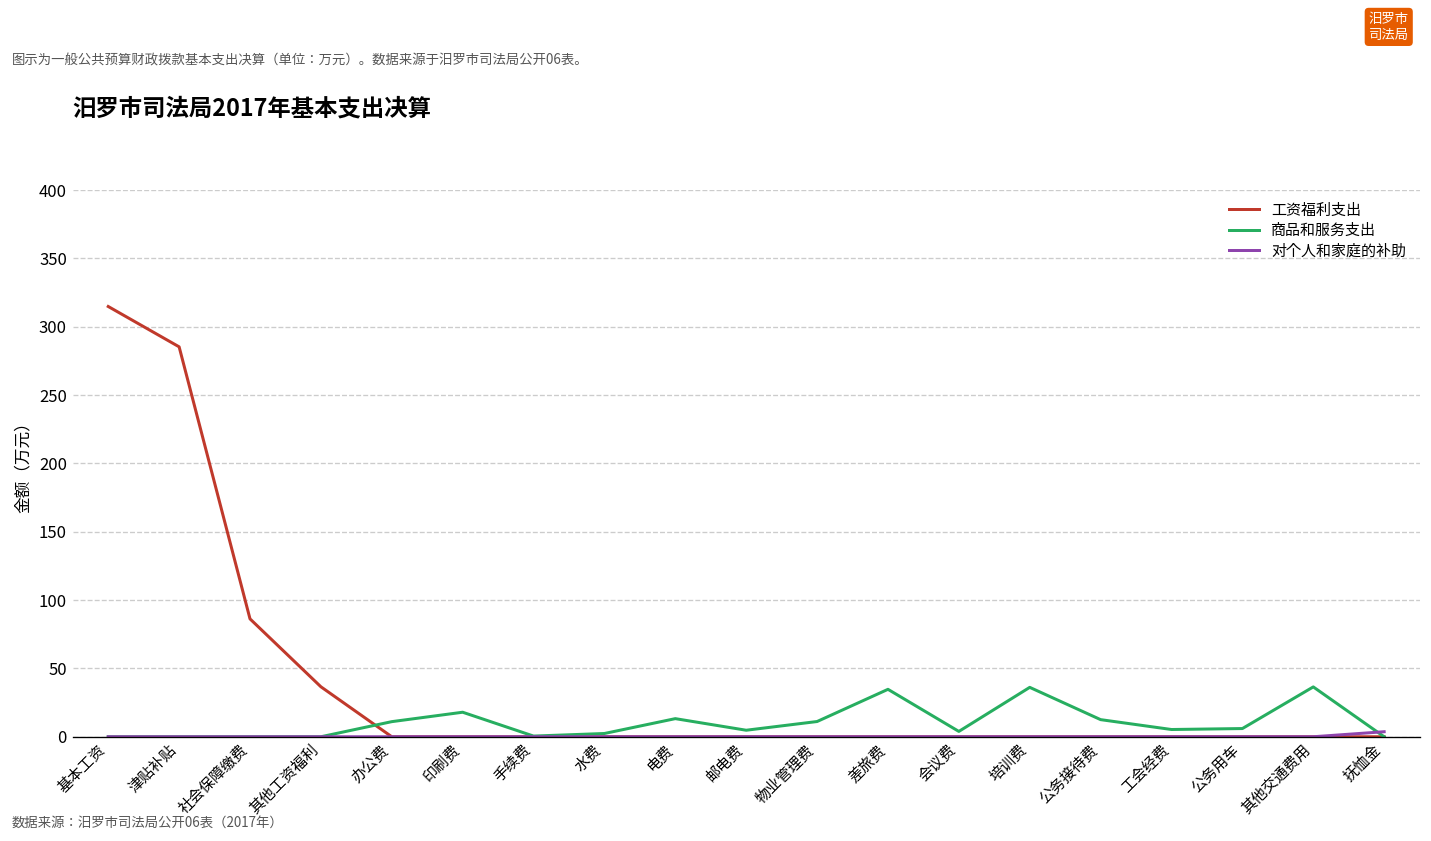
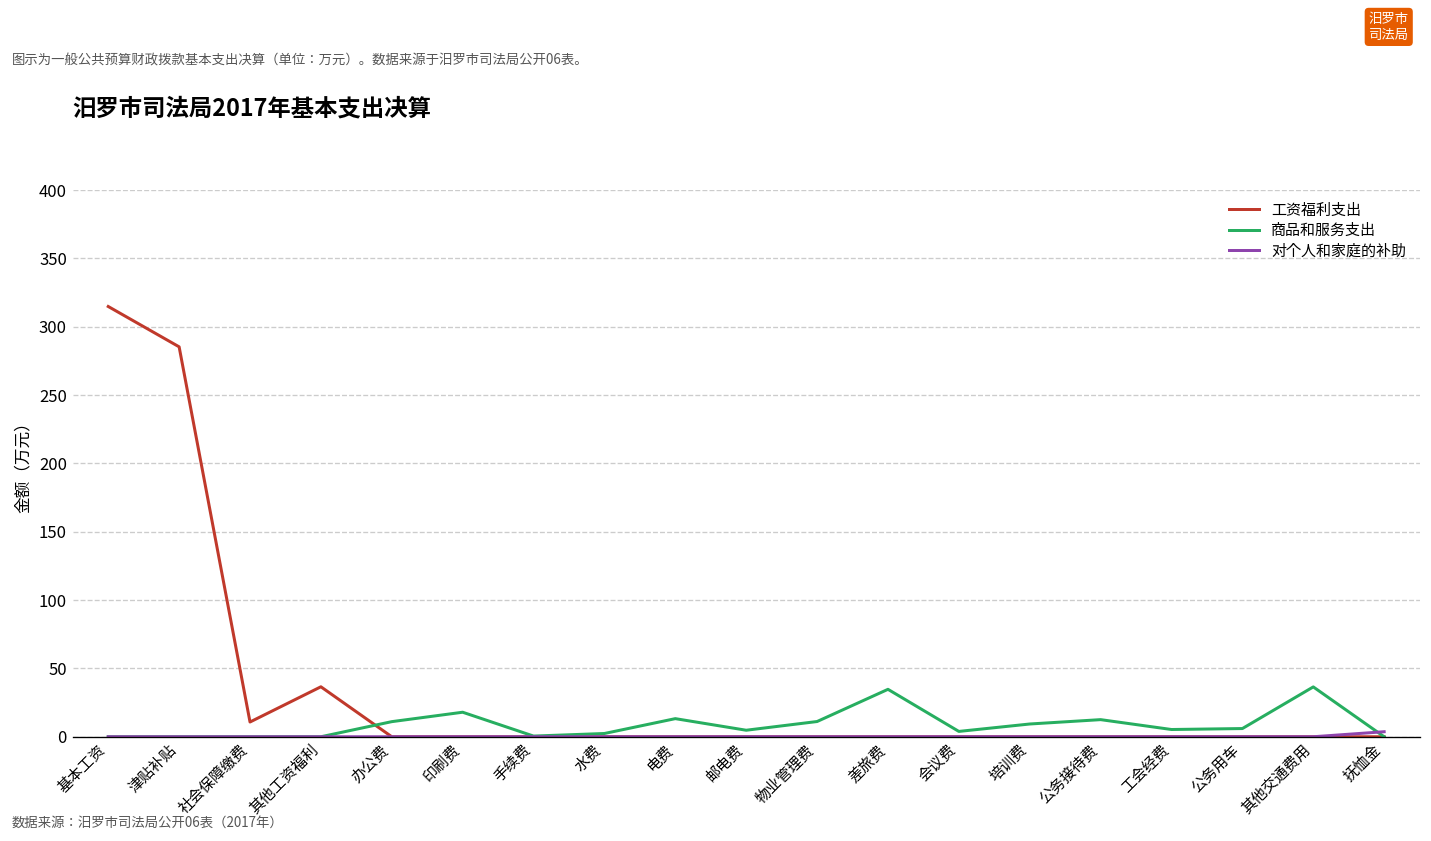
工资福利支出, 社会保障缴费: 86 -> 11
商品和服务支出, 培训费: 36 -> 9
